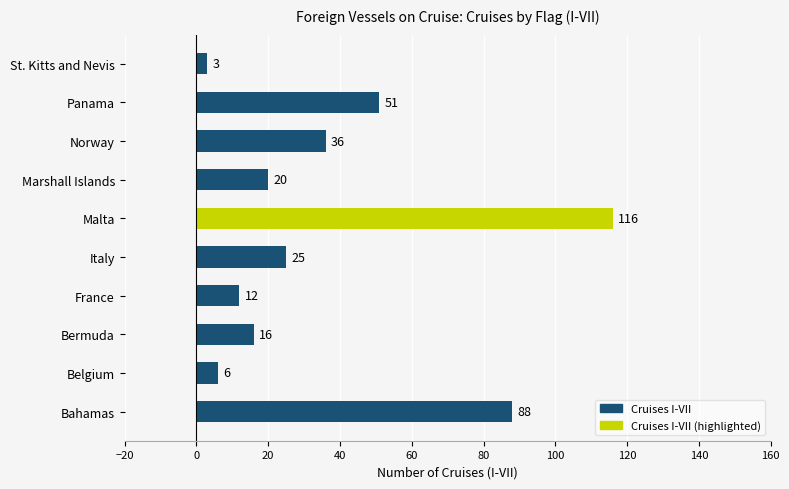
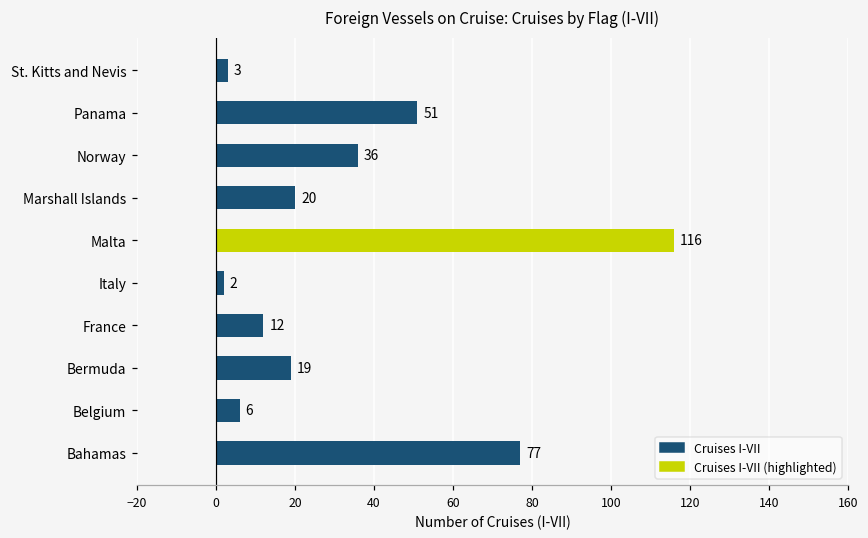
Italy: 25 -> 2
Bermuda: 16 -> 19
Bahamas: 88 -> 77
